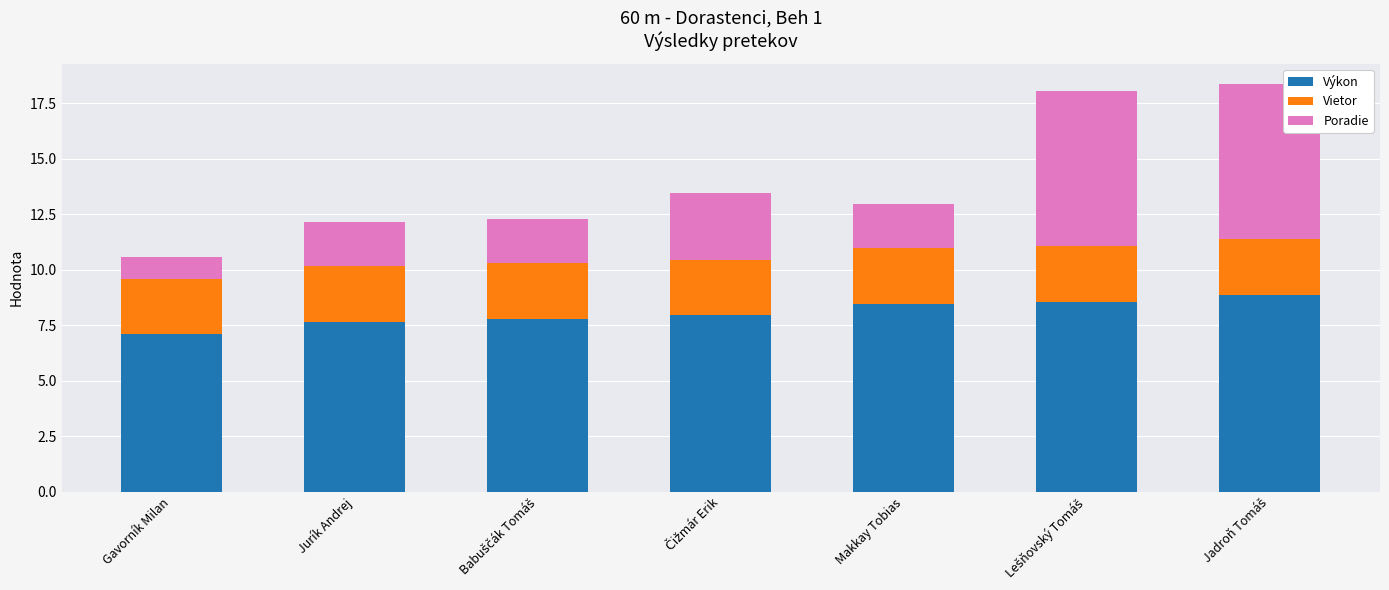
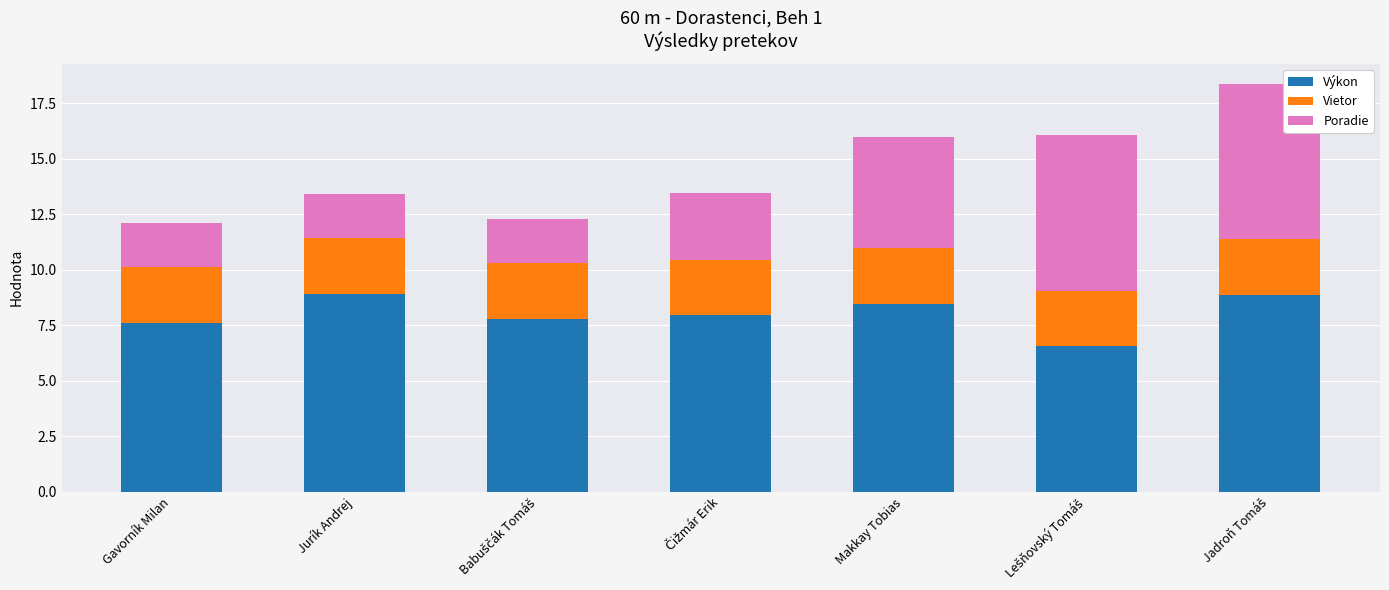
Výkon, Gavorník Milan: 7.1 -> 7.6
Poradie, Gavorník Milan: 1 -> 2
Výkon, Jurík Andrej: 7.7 -> 8.9
Poradie, Makkay Tobias: 2 -> 5
Výkon, Lešňovský Tomáš: 8.6 -> 6.6
